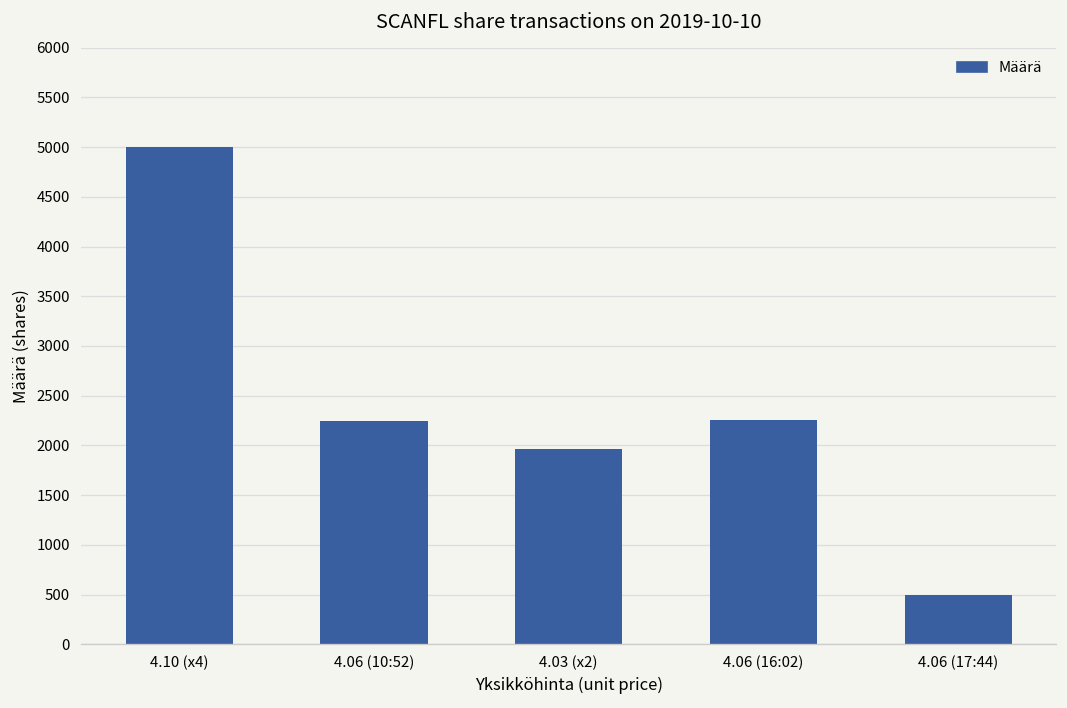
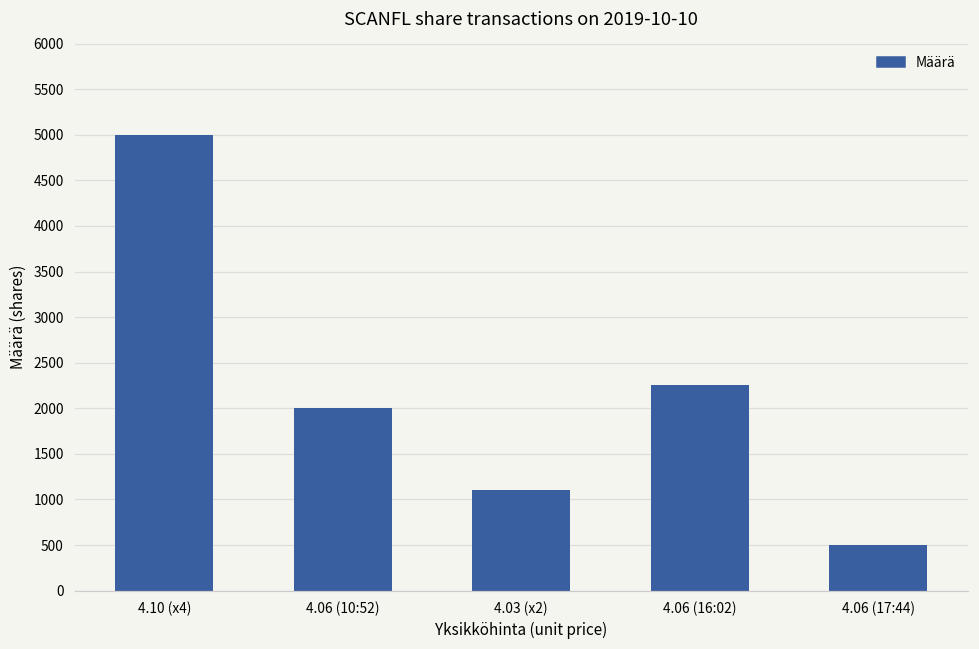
4.06 (10:52): 2200 -> 2000
4.03 (x2): 2000 -> 1100
